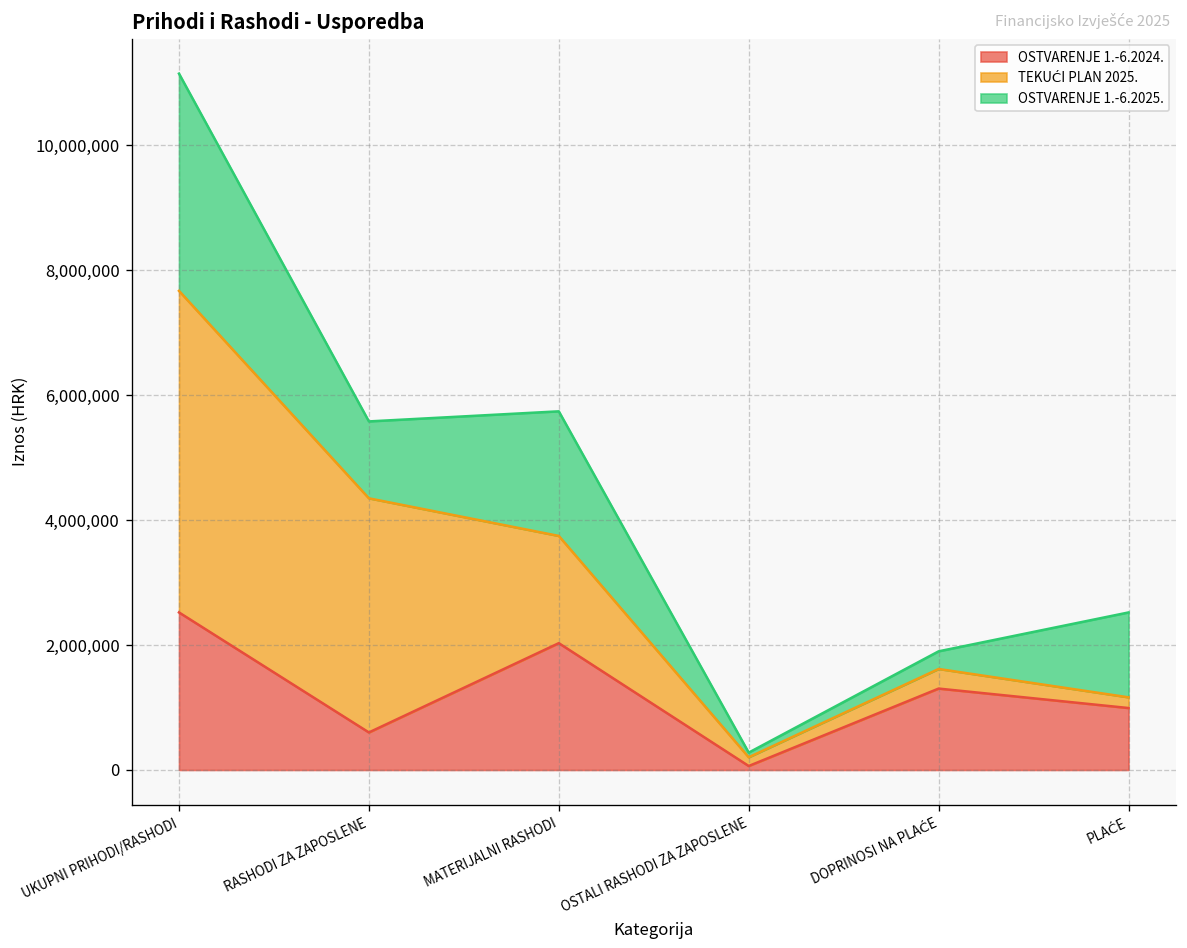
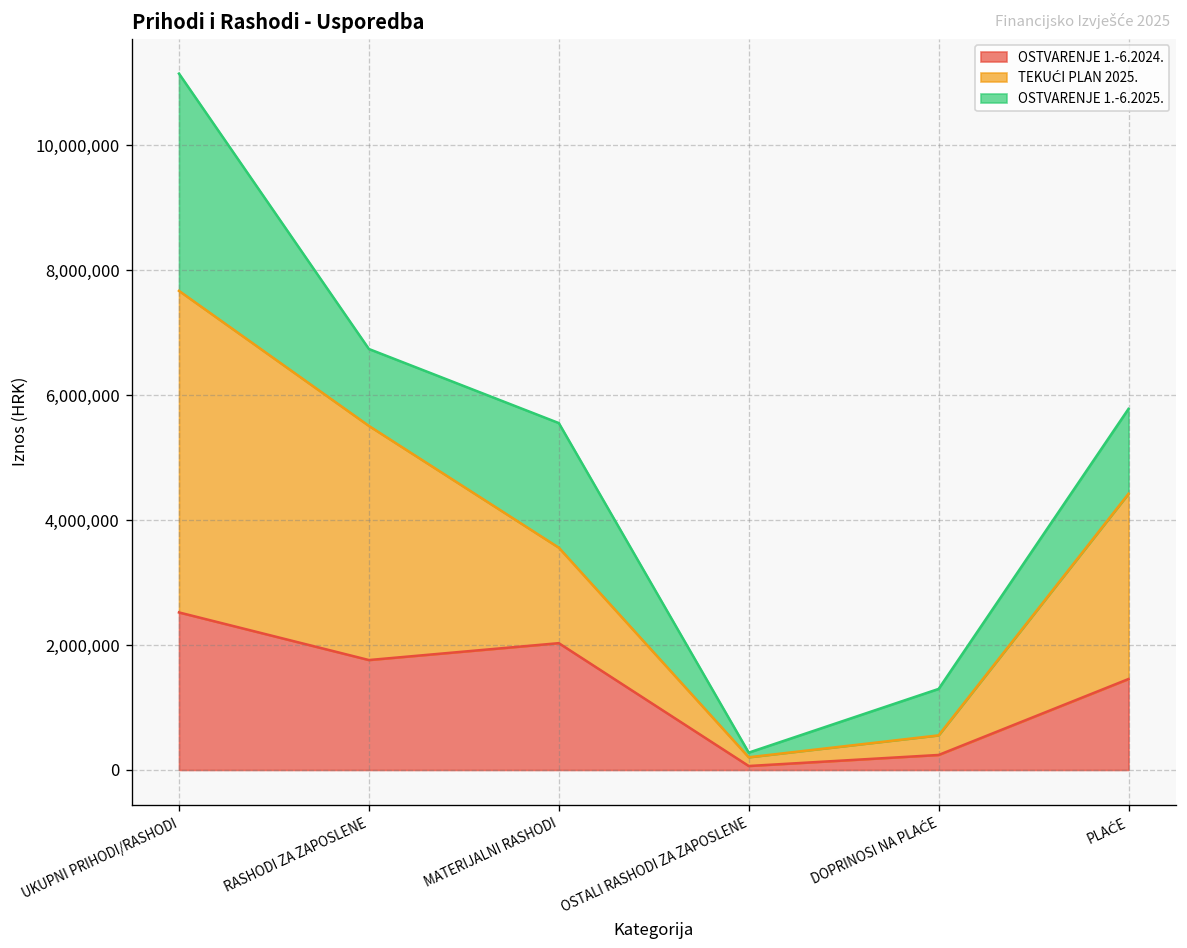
OSTVARENJE 1.-6.2024., RASHODI ZA ZAPOSLENE: 600,000 -> 1,800,000
TEKUĆI PLAN 2025., MATERIJALNI RASHODI: 1,700,000 -> 1,500,000
OSTVARENJE 1.-6.2024., DOPRINOSI NA PLAĆE: 1,300,000 -> 200,000
OSTVARENJE 1.-6.2025., DOPRINOSI NA PLAĆE: 300,000 -> 700,000
OSTVARENJE 1.-6.2024., PLAĆE: 1,000,000 -> 1,500,000
TEKUĆI PLAN 2025., PLAĆE: 200,000 -> 3,000,000
